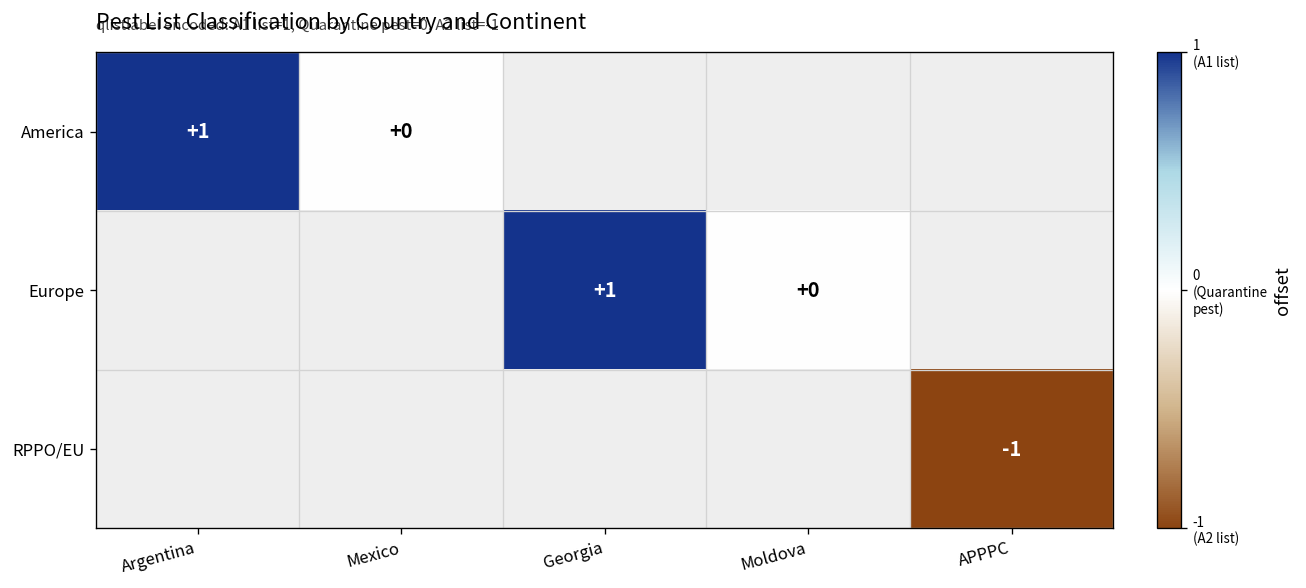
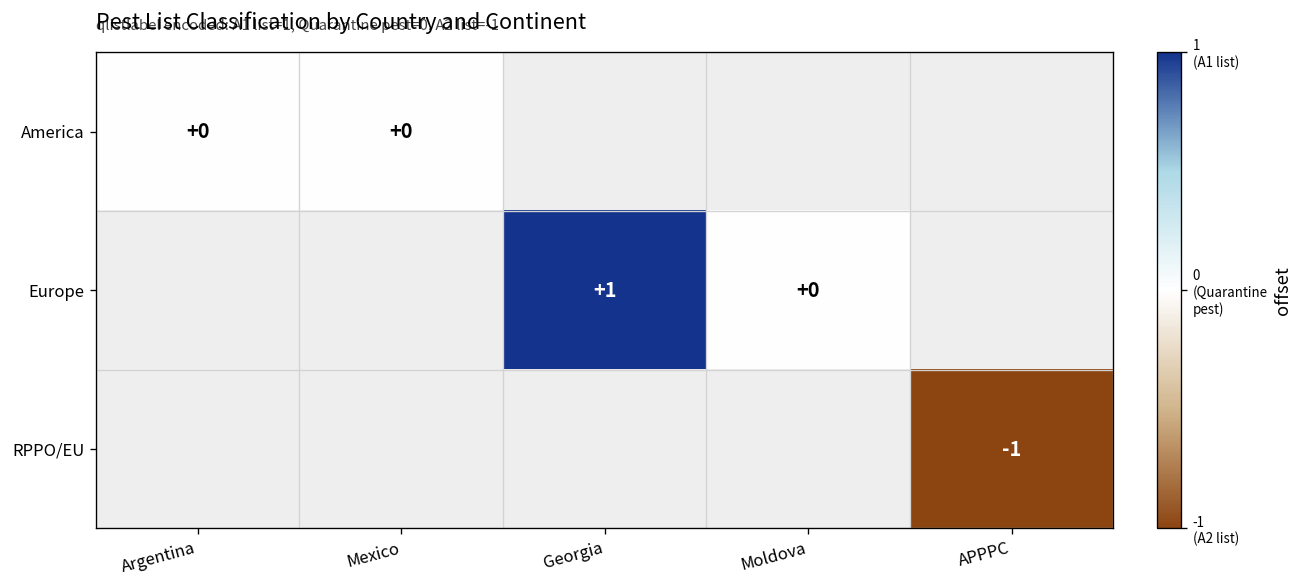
America, Argentina: +1 -> +0
